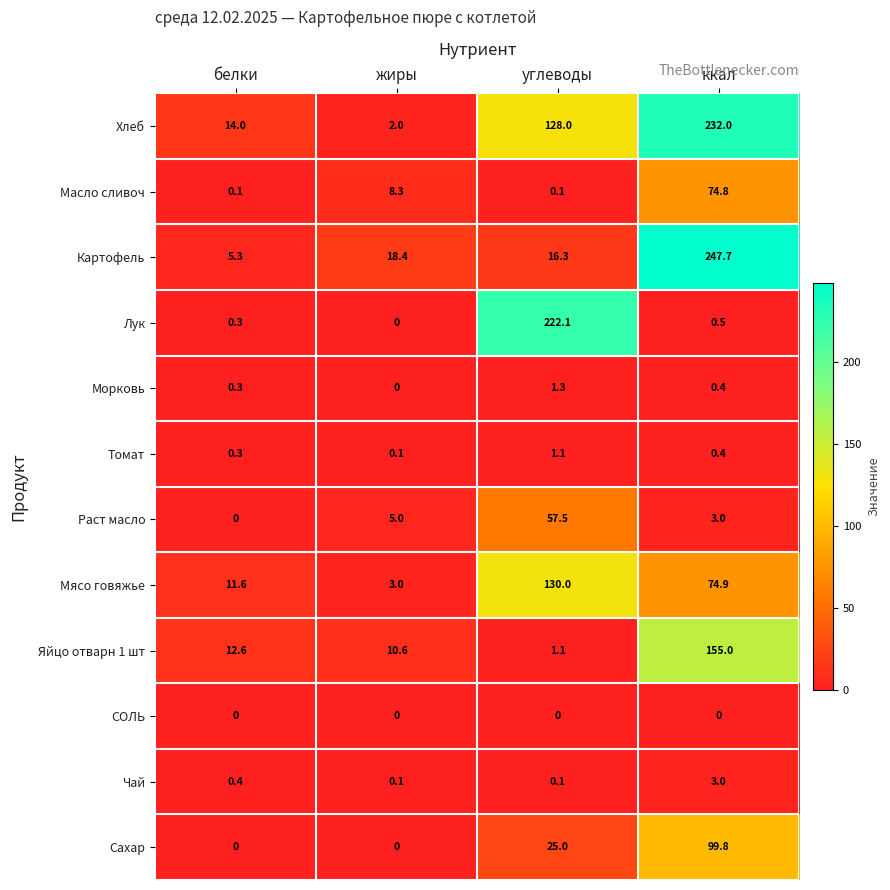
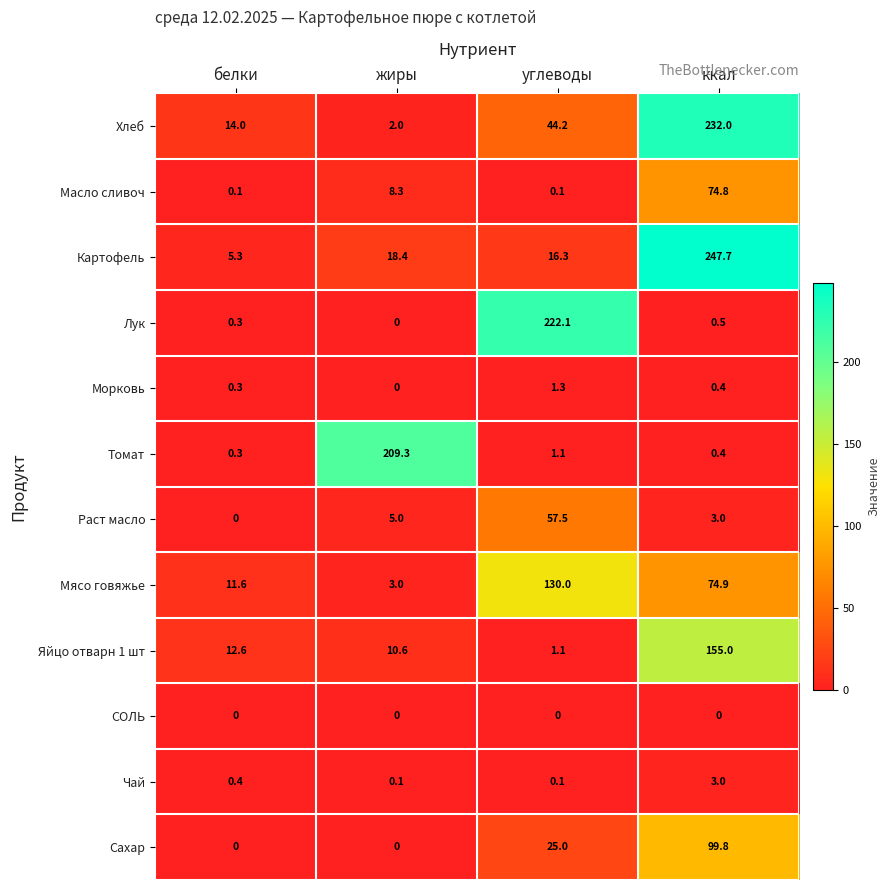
Хлеб, углеводы: 128.0 -> 44.2
Томат, жиры: 0.1 -> 209.3
